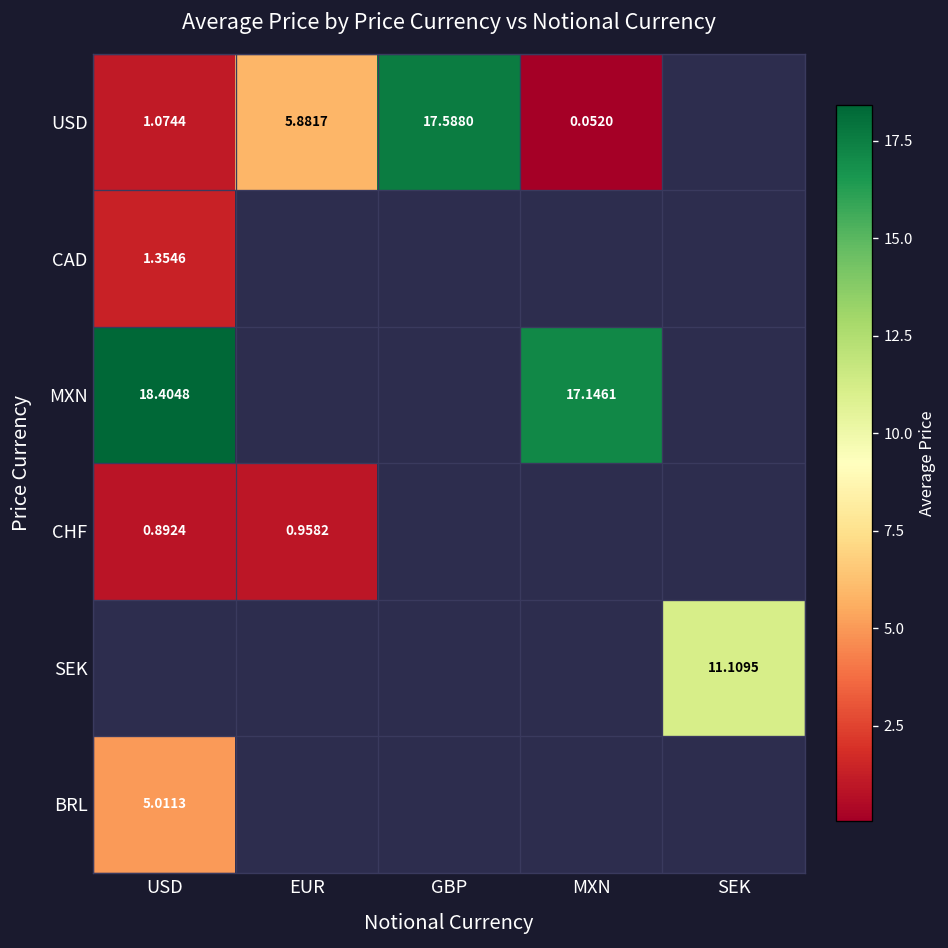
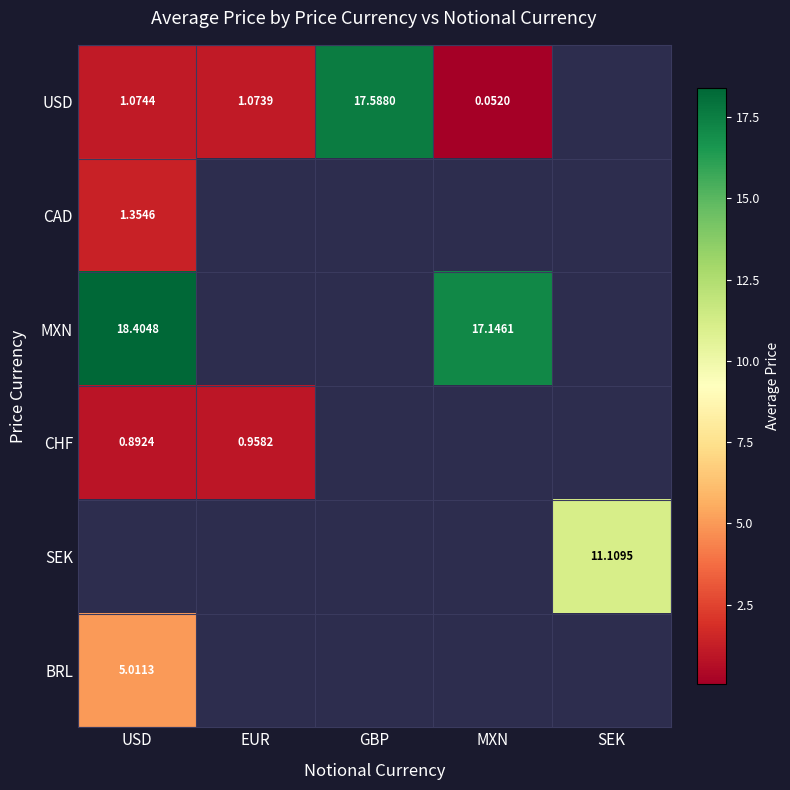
USD, EUR: 5.8817 -> 1.0739
